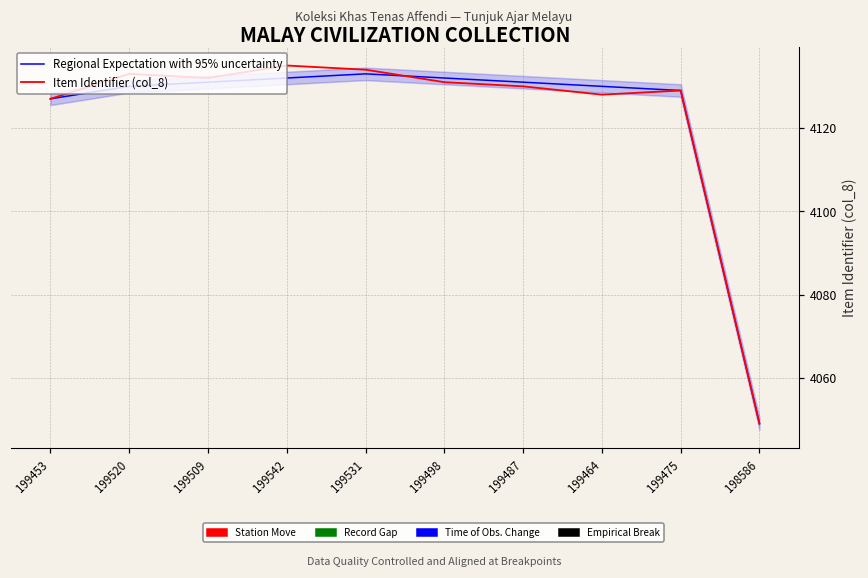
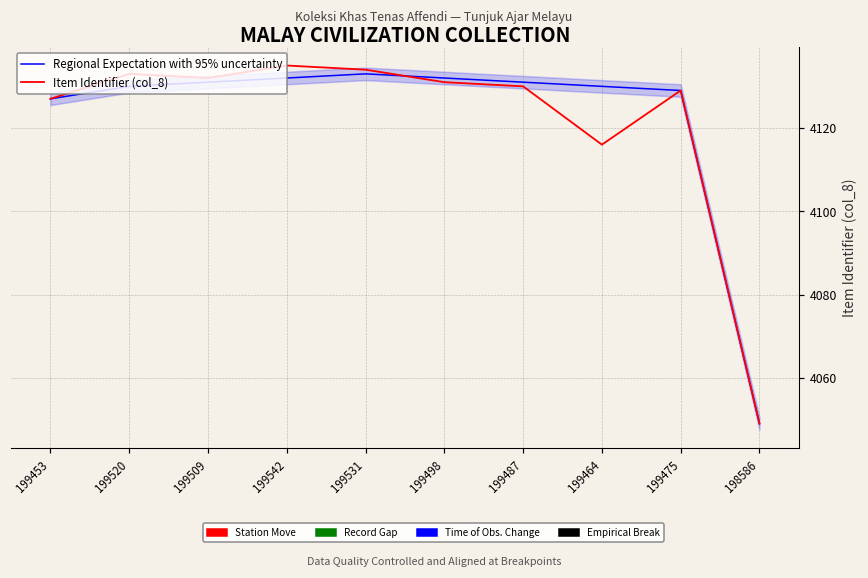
Item Identifier (col_8), 199464: 4128 -> 4116
